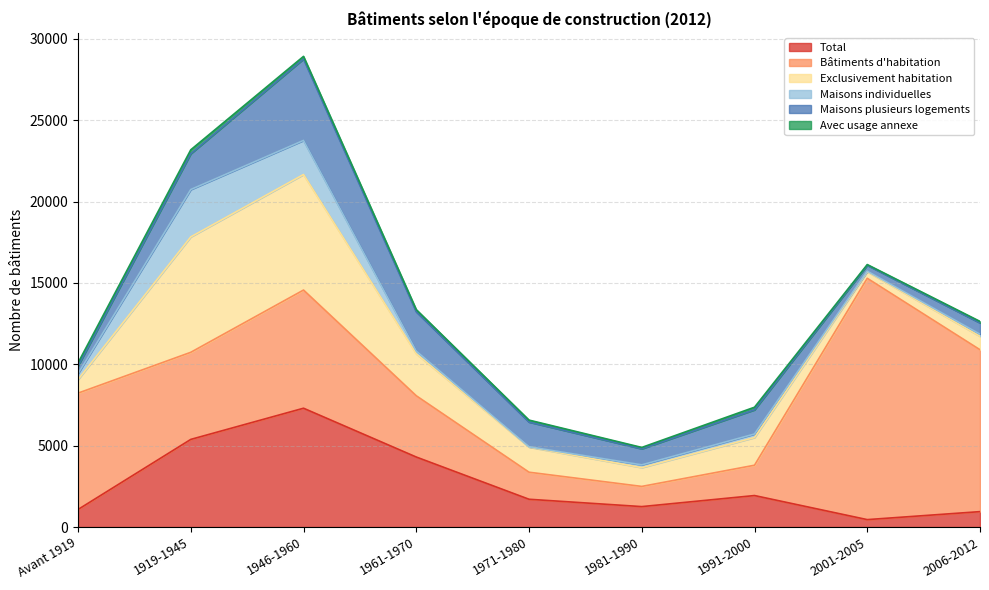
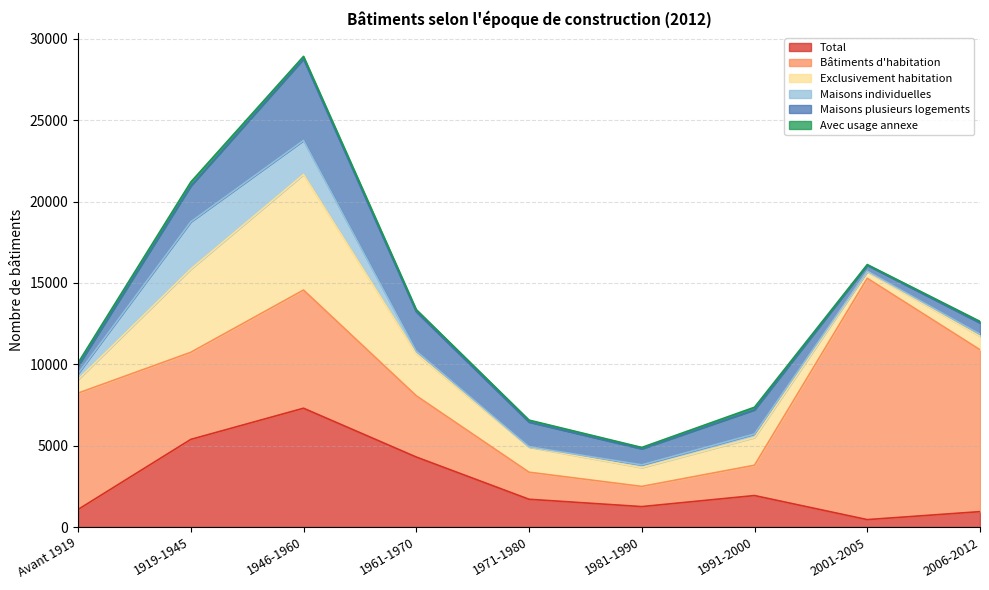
Exclusivement habitation, 1919-1945: 7100 -> 5100
